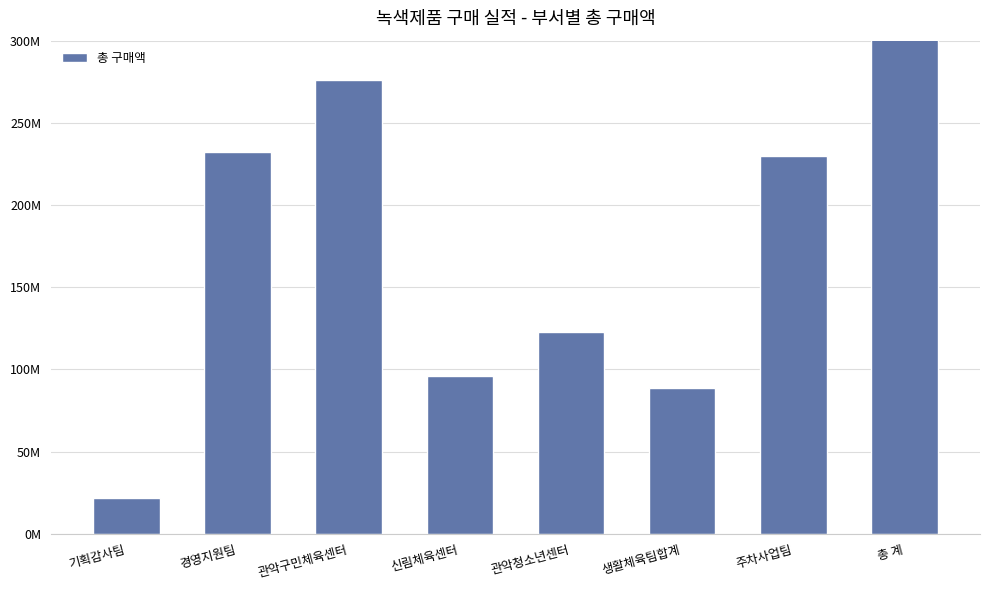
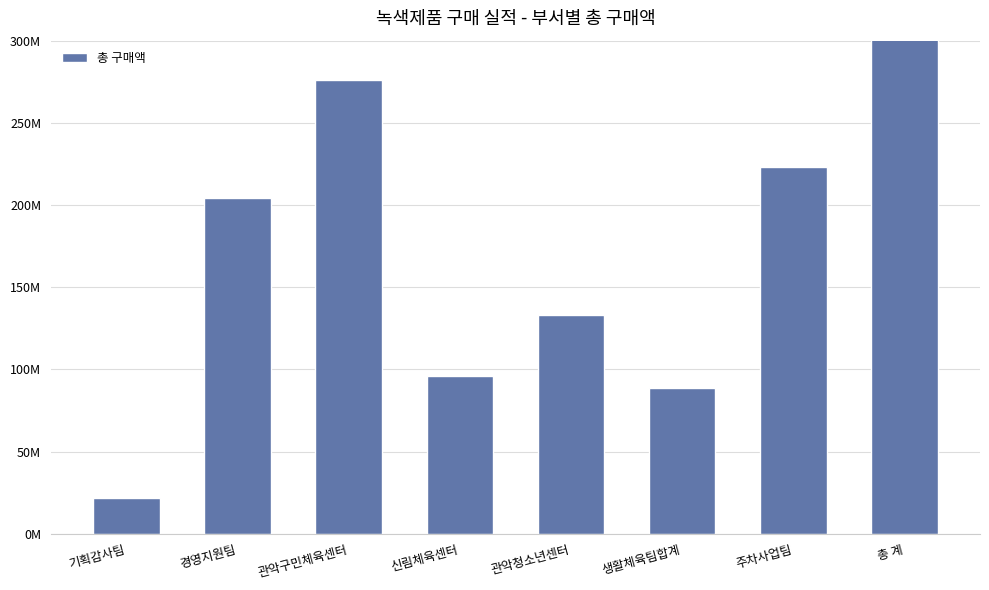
경영지원팀: 232000000 -> 204000000
관악청소년센터: 123000000 -> 133000000
주차사업팀: 230000000 -> 223000000
